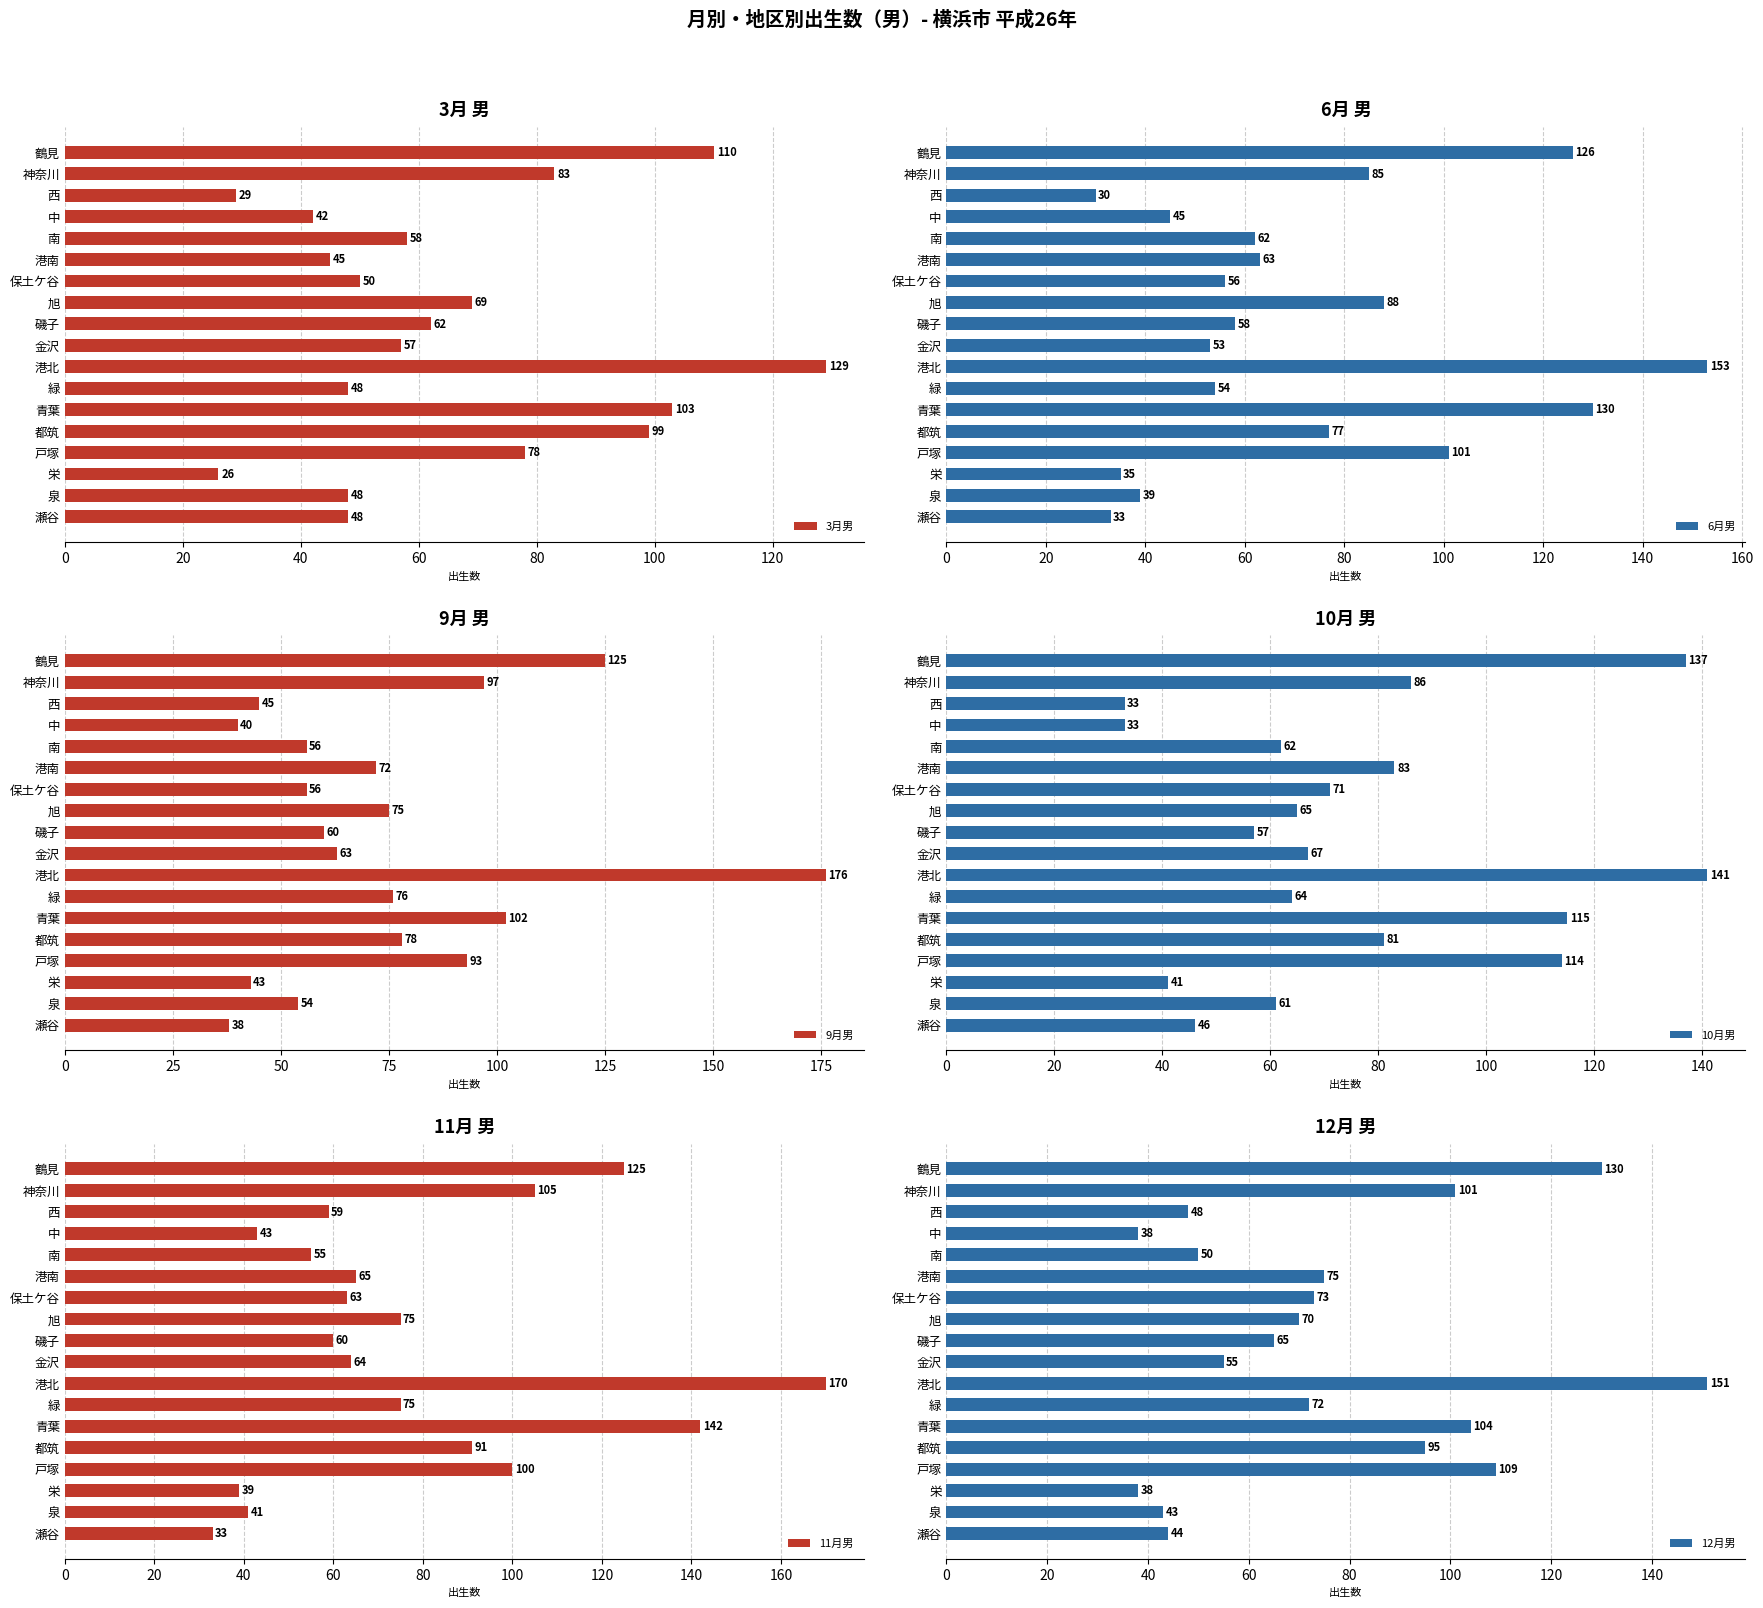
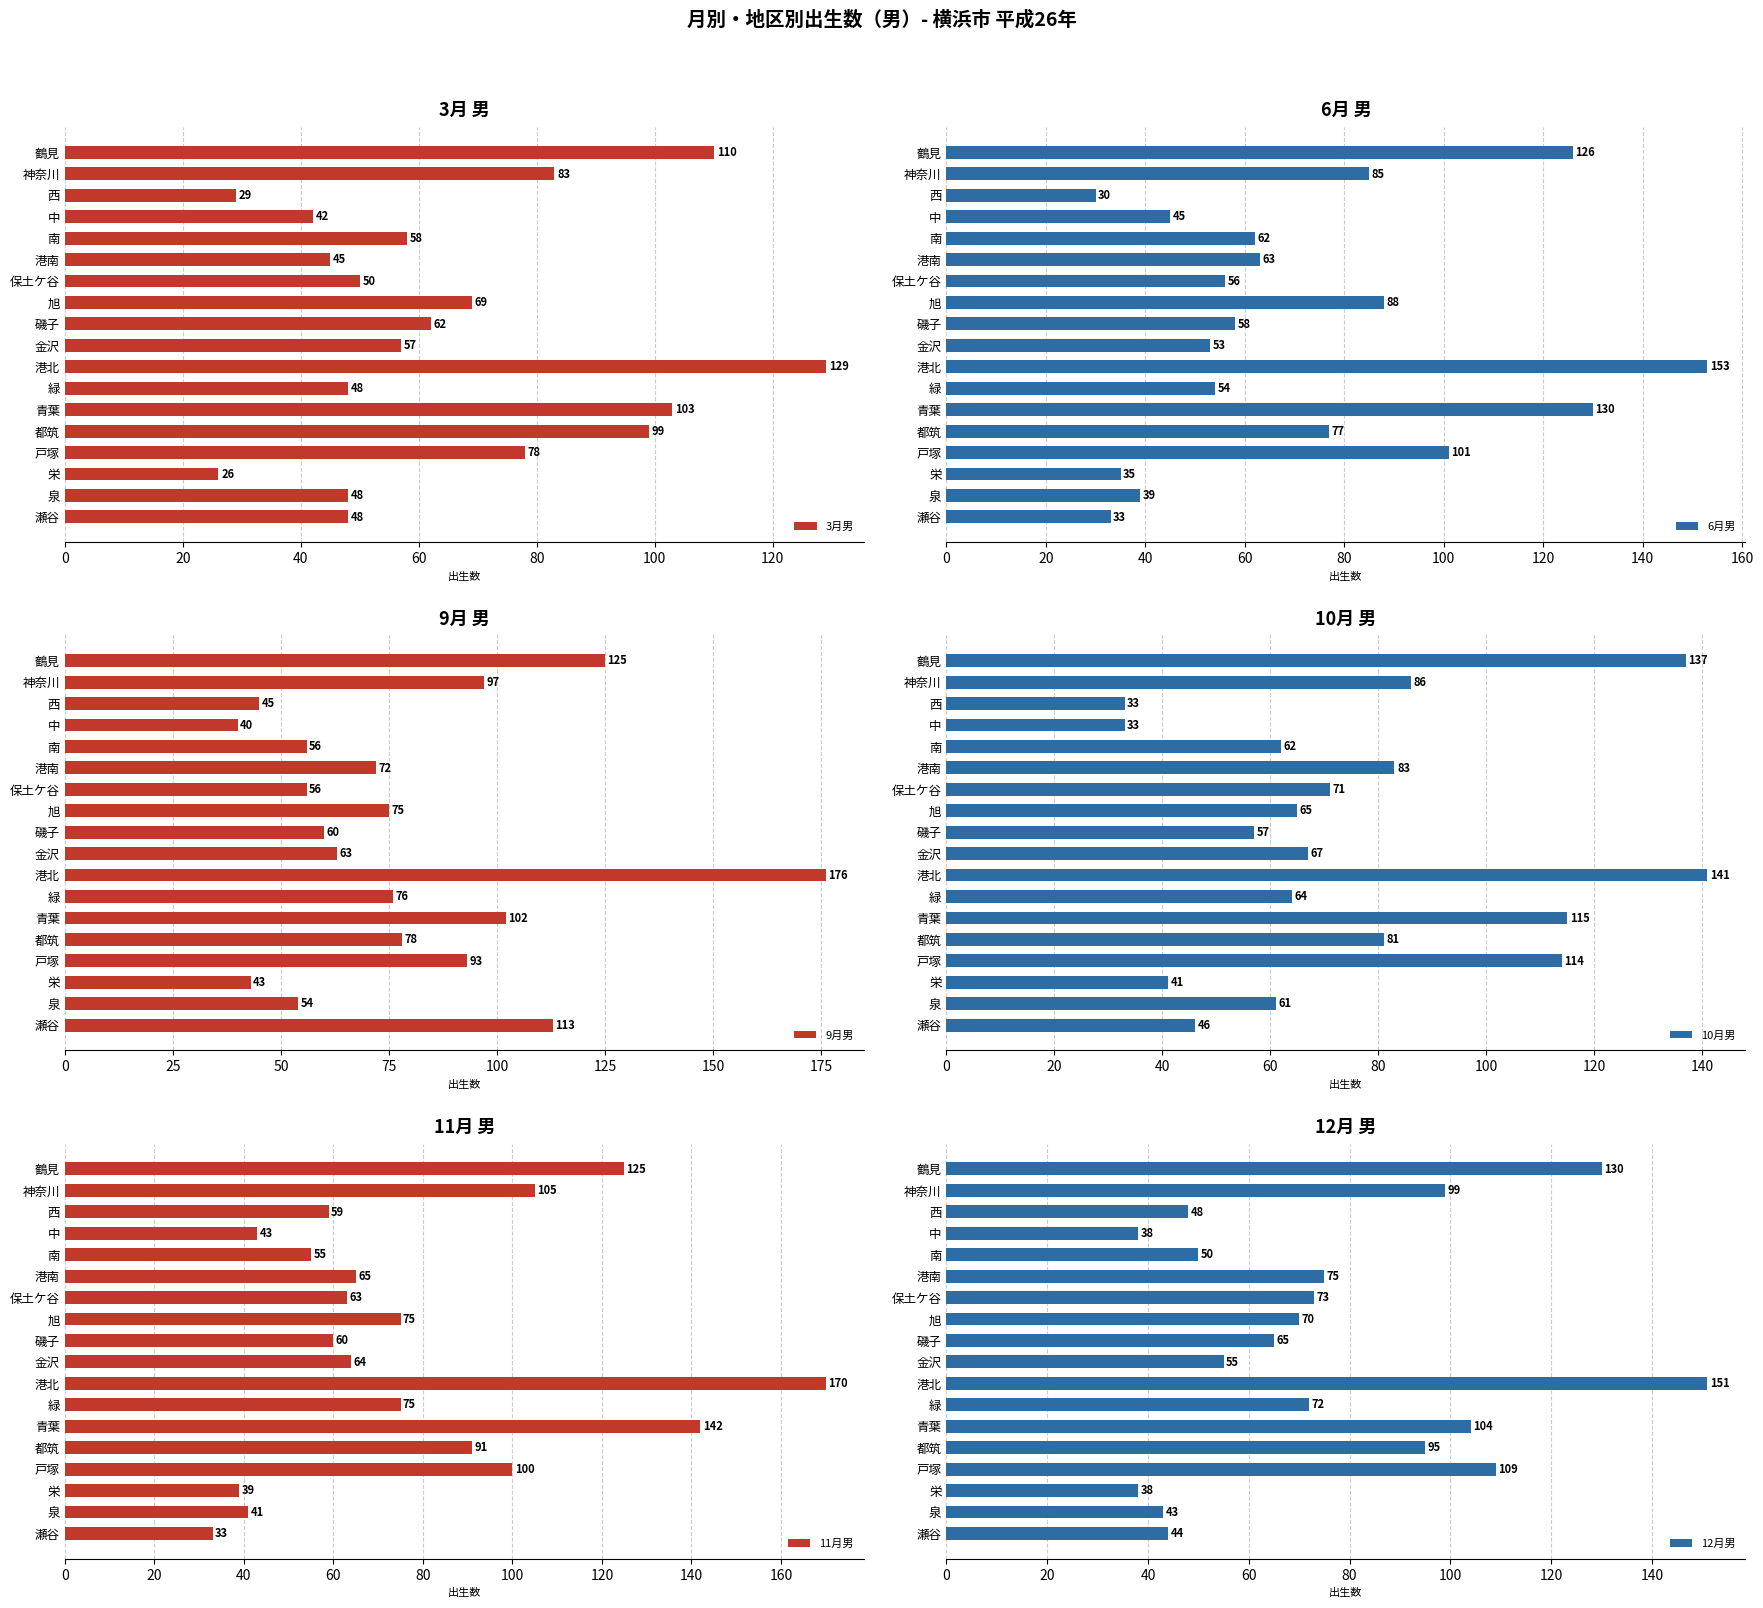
9月 男, 瀬谷: 38 -> 113
12月 男, 神奈川: 101 -> 99
